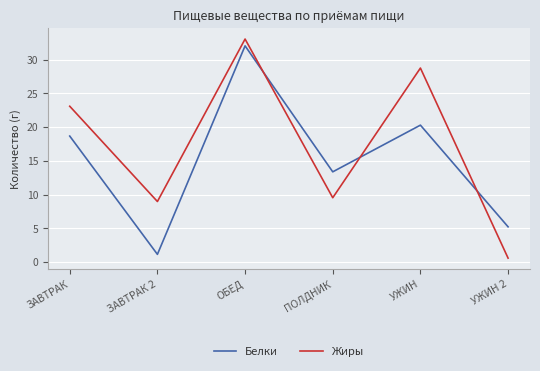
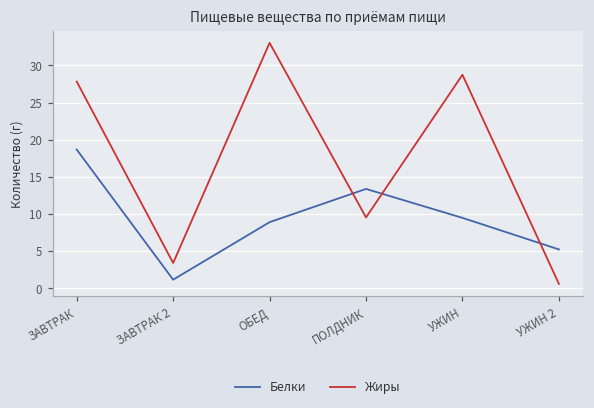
Жиры, ЗАВТРАК: 23 -> 28
Жиры, ЗАВТРАК 2: 9 -> 3
Белки, ОБЕД: 32 -> 9
Белки, УЖИН: 20 -> 9
